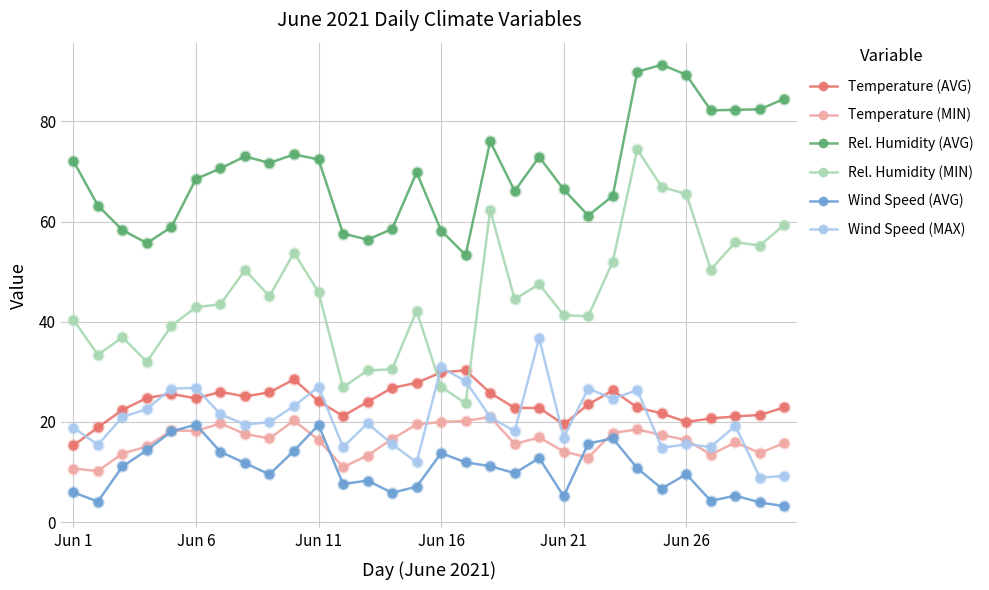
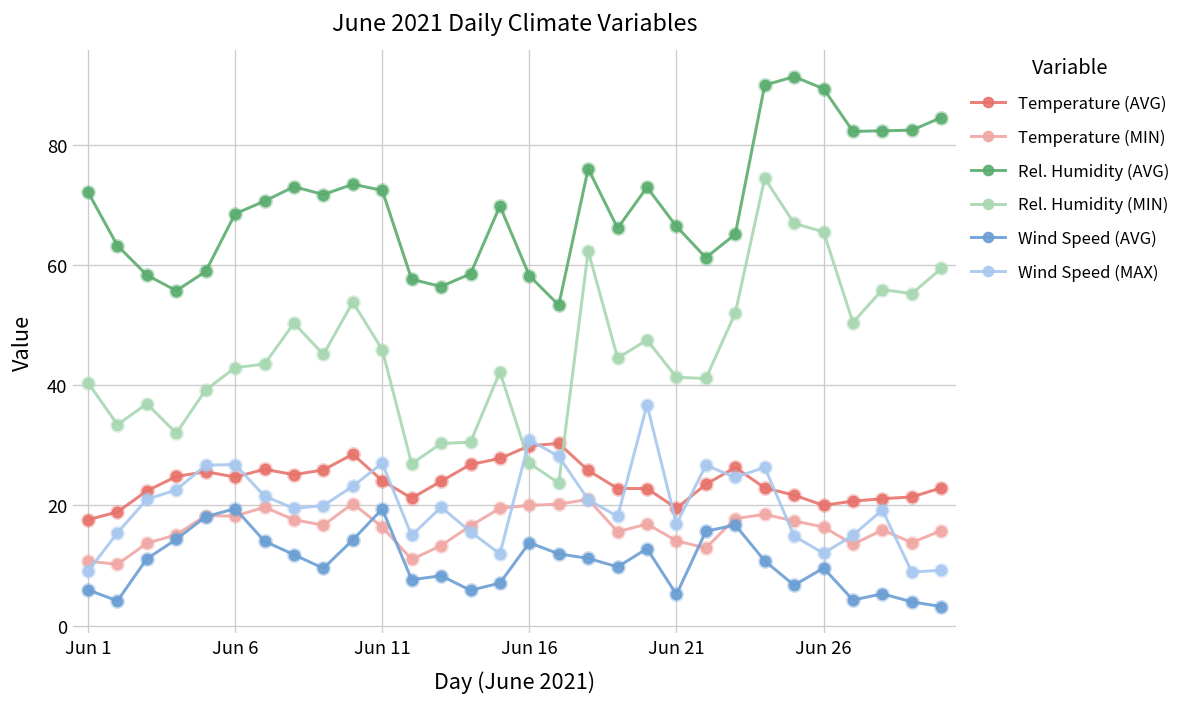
Temperature (AVG), Jun 1: 15 -> 18
Wind Speed (MAX), Jun 1: 19 -> 9
Wind Speed (MAX), Jun 26: 16 -> 12
